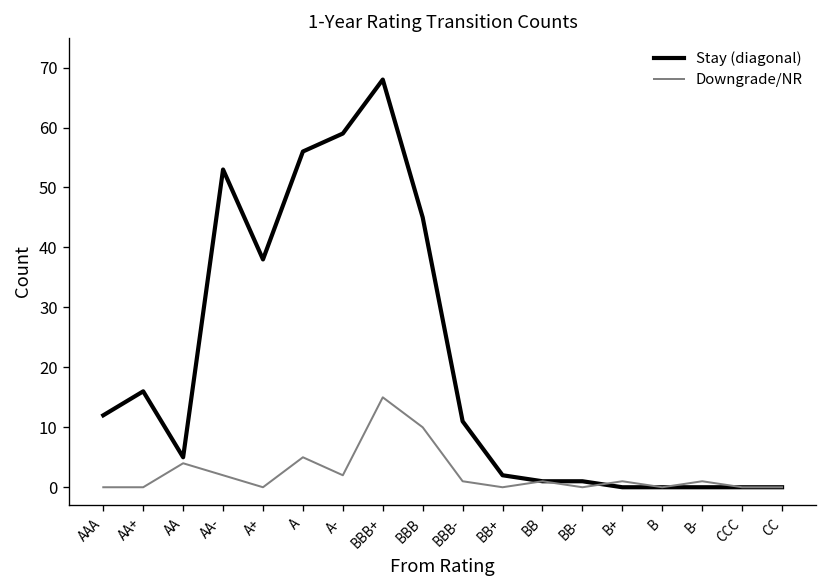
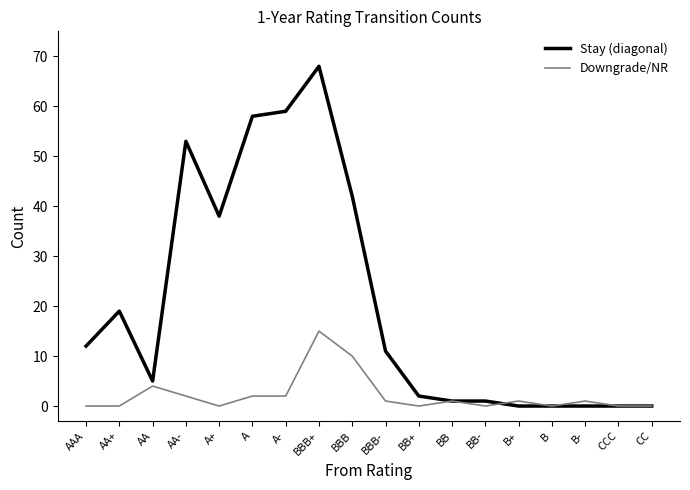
Stay (diagonal), AA+: 16 -> 19
Stay (diagonal), A: 56 -> 58
Downgrade/NR, A: 5 -> 2
Stay (diagonal), BBB: 45 -> 42
